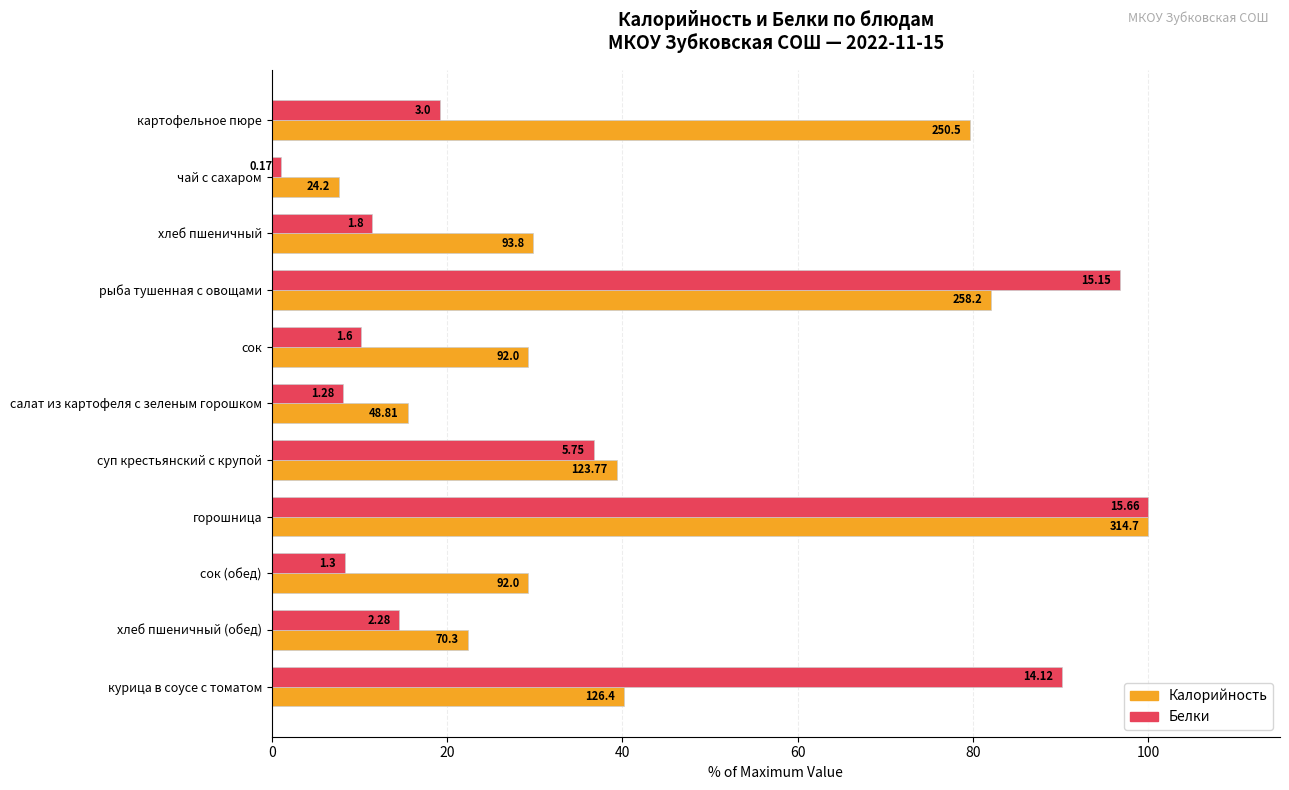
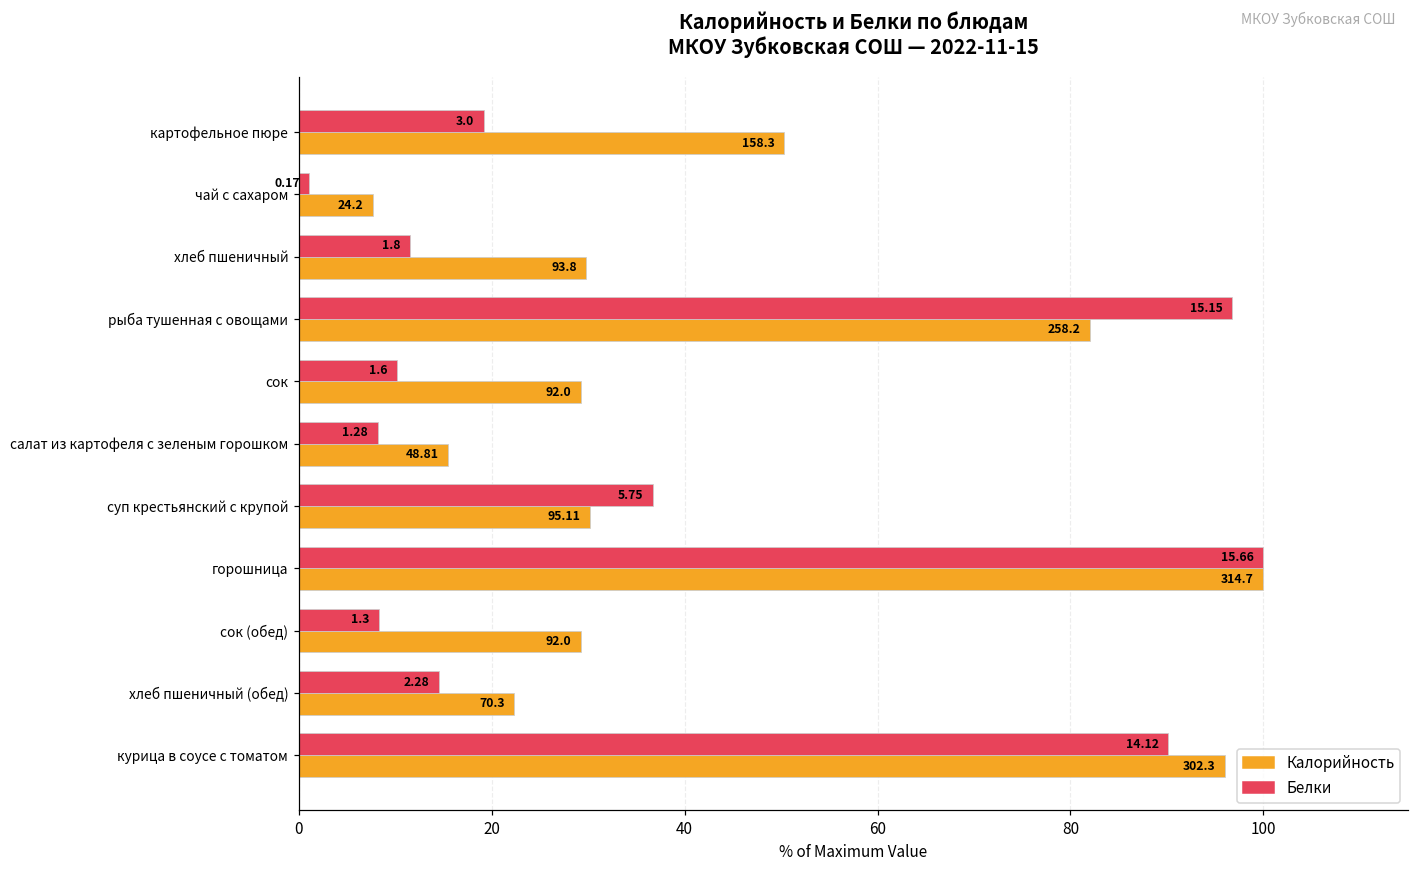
Калорийность, картофельное пюре: 250.5 -> 158.3
Калорийность, суп крестьянский с крупой: 123.77 -> 95.11
Калорийность, курица в соусе с томатом: 126.4 -> 302.3
